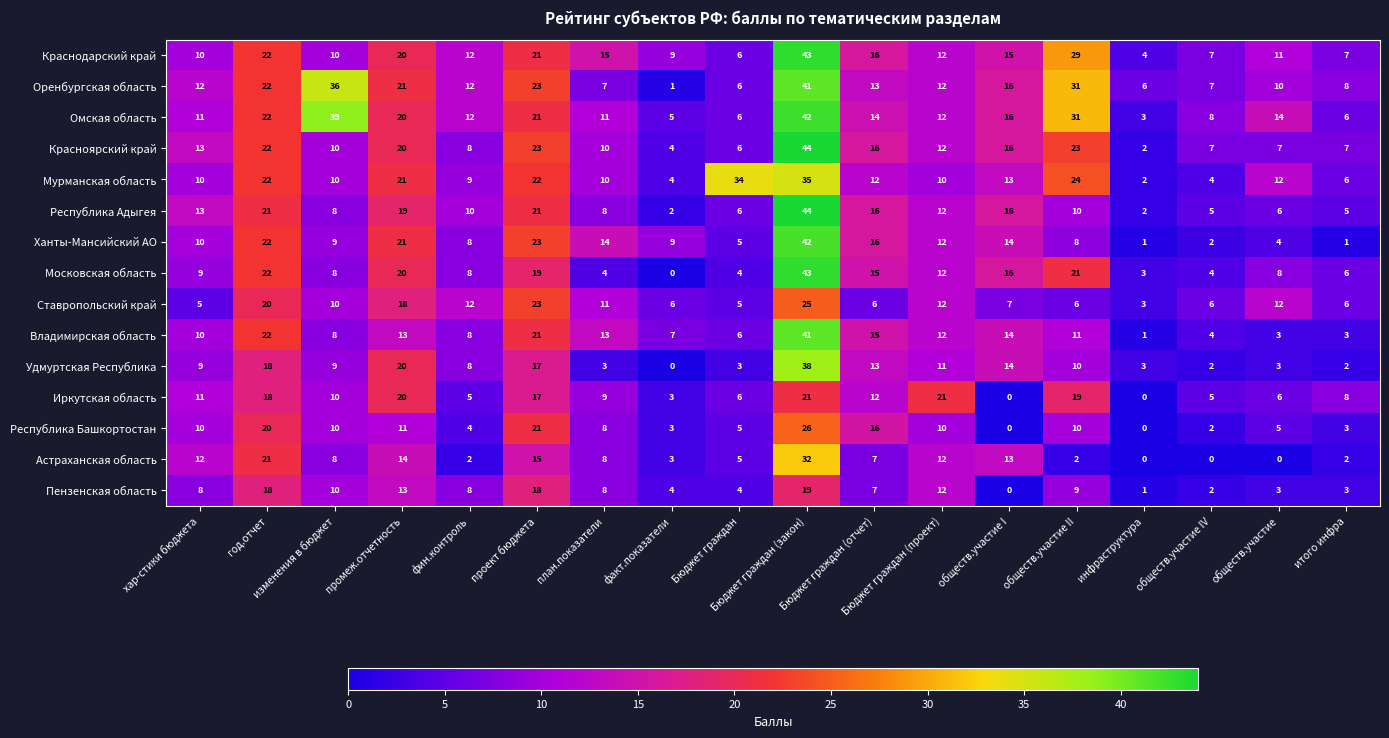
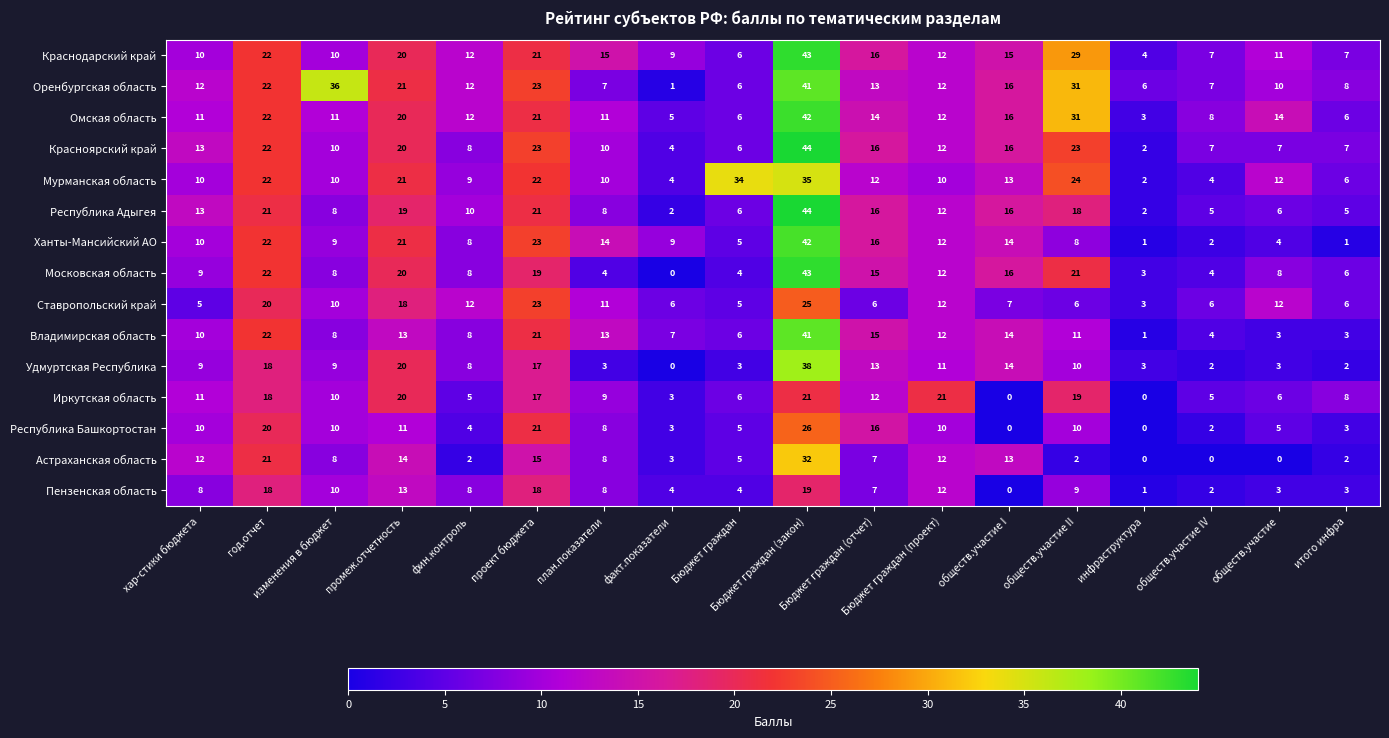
Омская область, изменения в бюджет: 39 -> 11
Республика Адыгея, обществ.участие II: 10 -> 18
